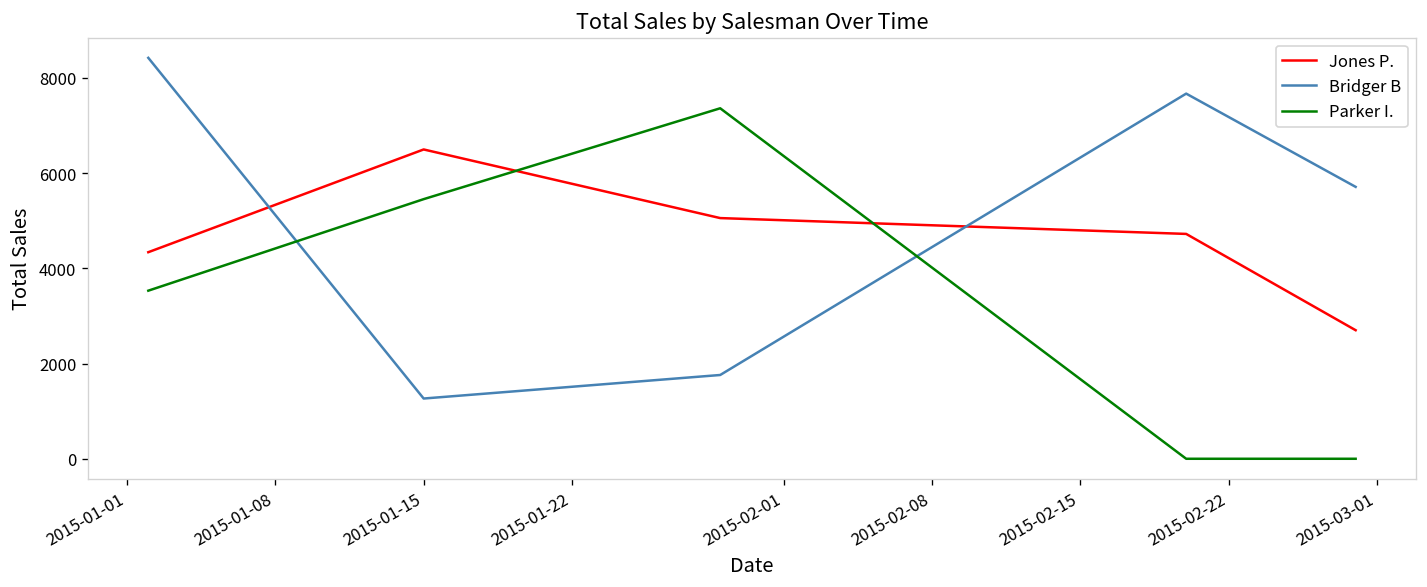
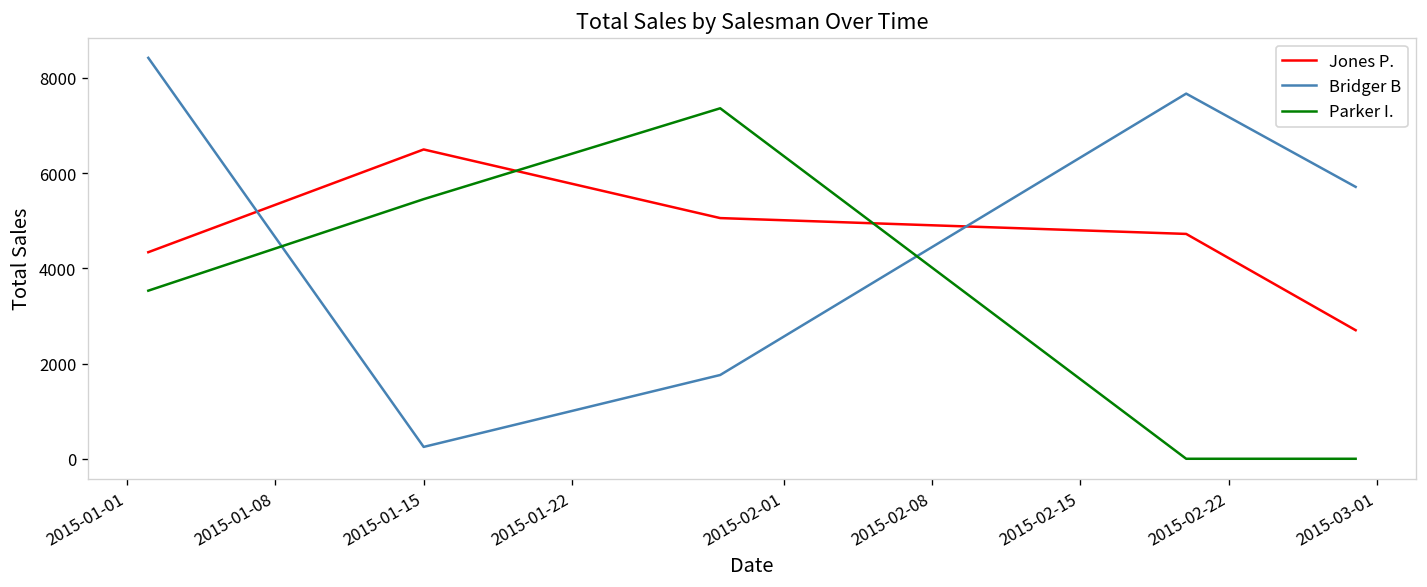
Bridger B, 2015-01-15: 1300 -> 200
